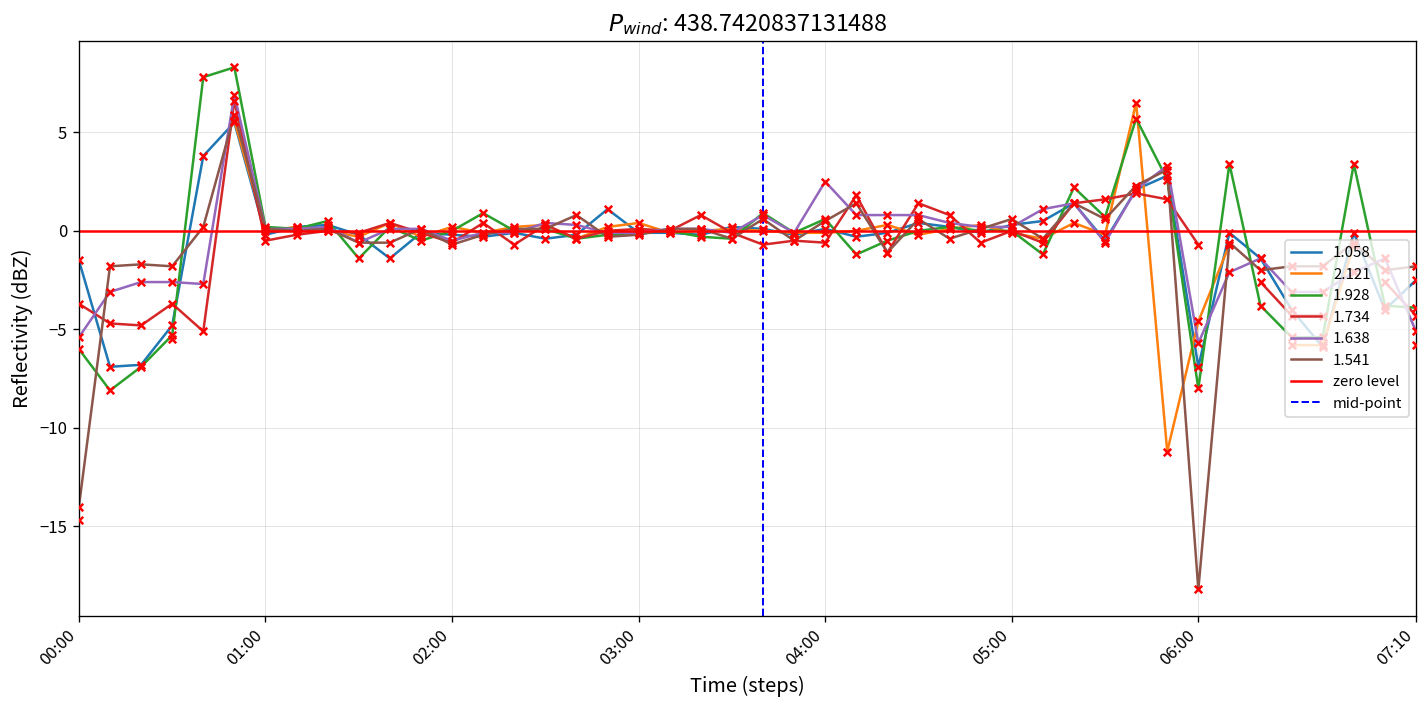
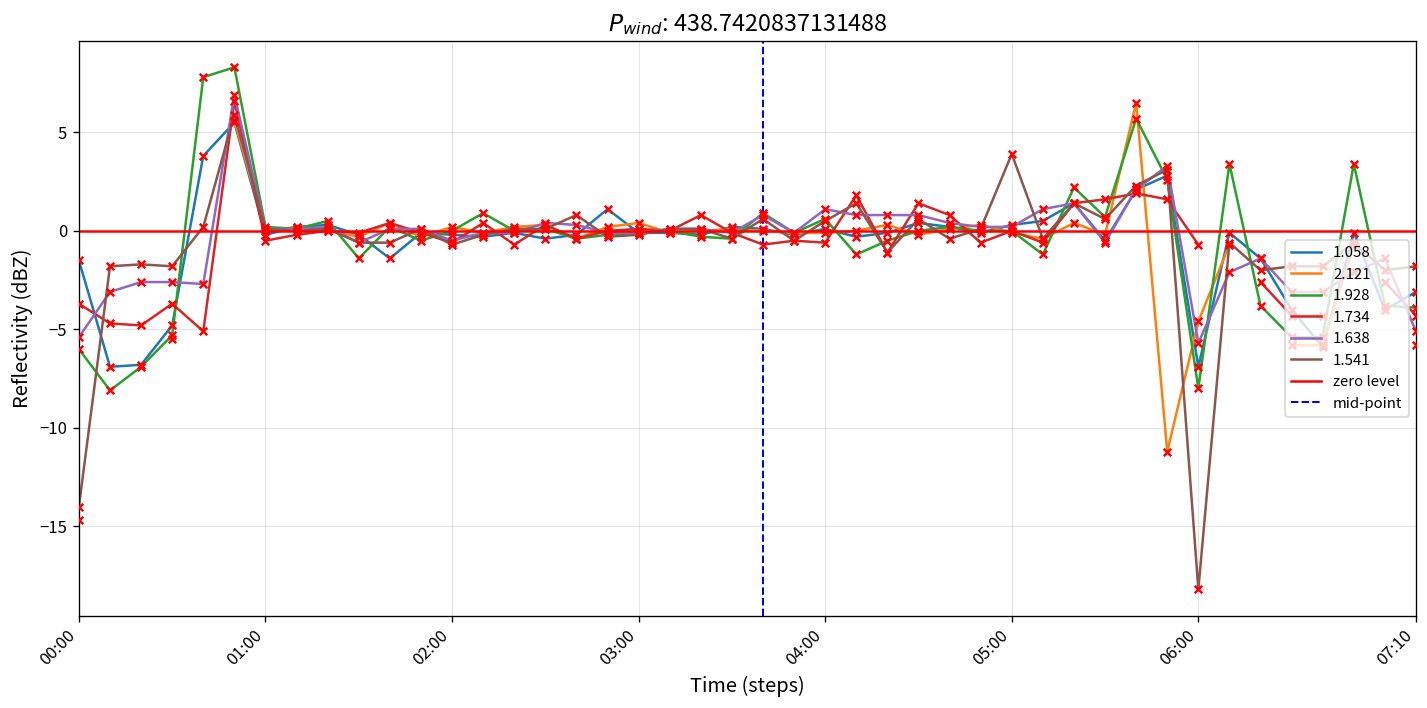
1.638, 04:00: 2.5 -> 1.1
1.541, 05:00: 0.6 -> 3.9
1.058, 07:10: -2.5 -> -3.1
